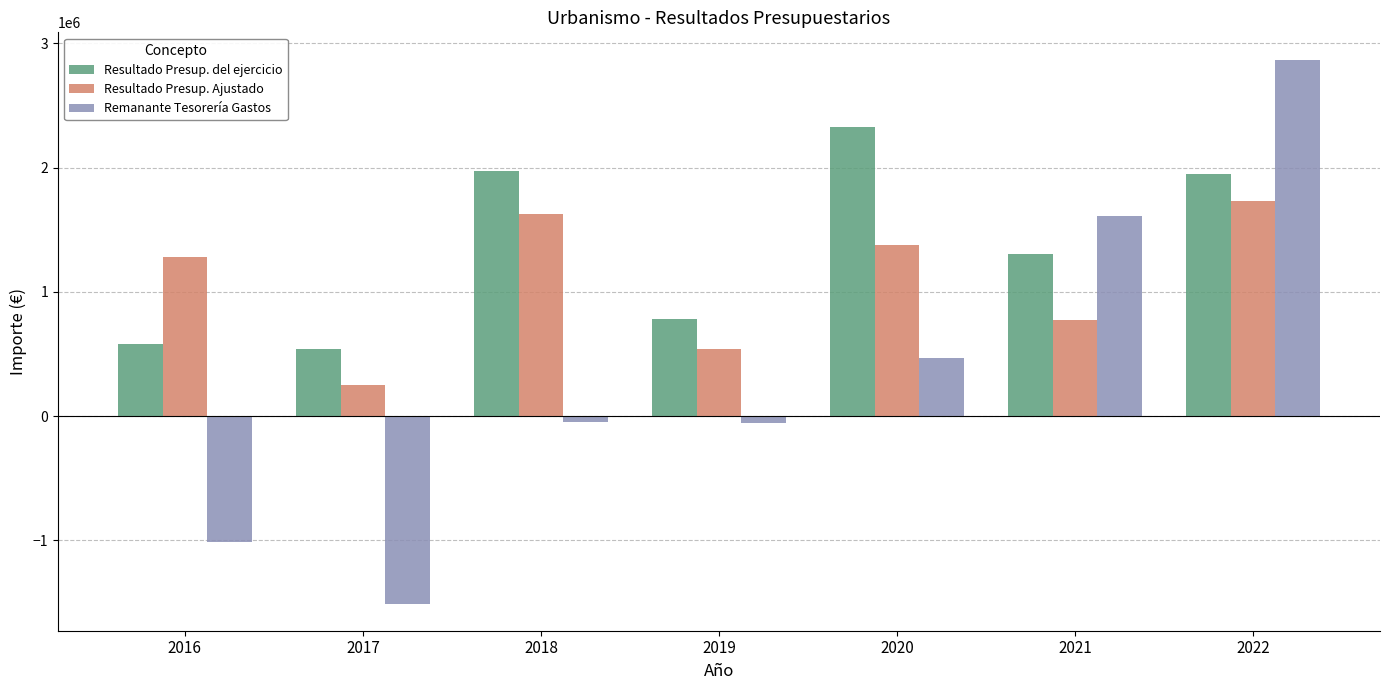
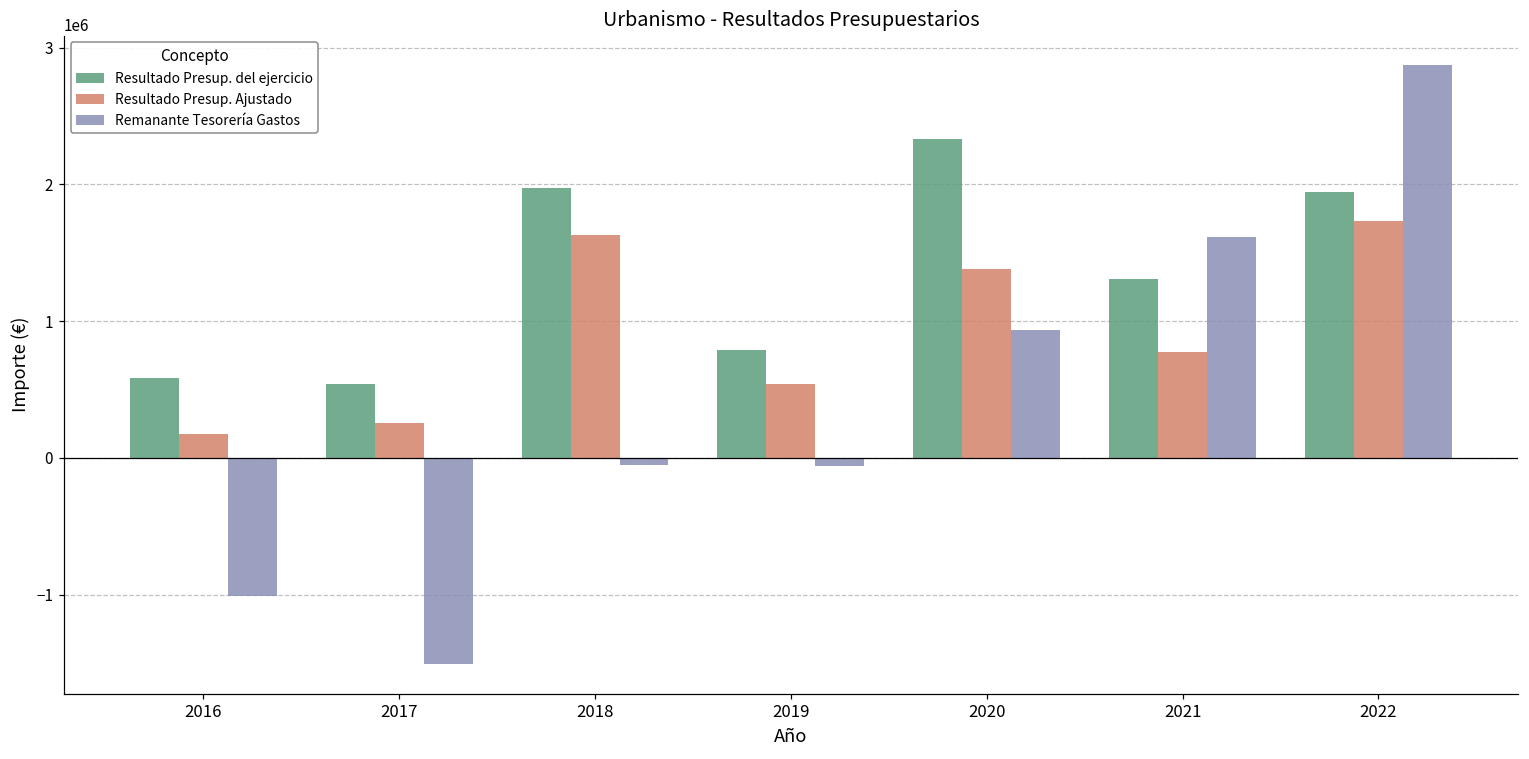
Resultado Presup. Ajustado, 2016: 1280000 -> 180000
Remanante Tesorería Gastos, 2020: 470000 -> 940000
